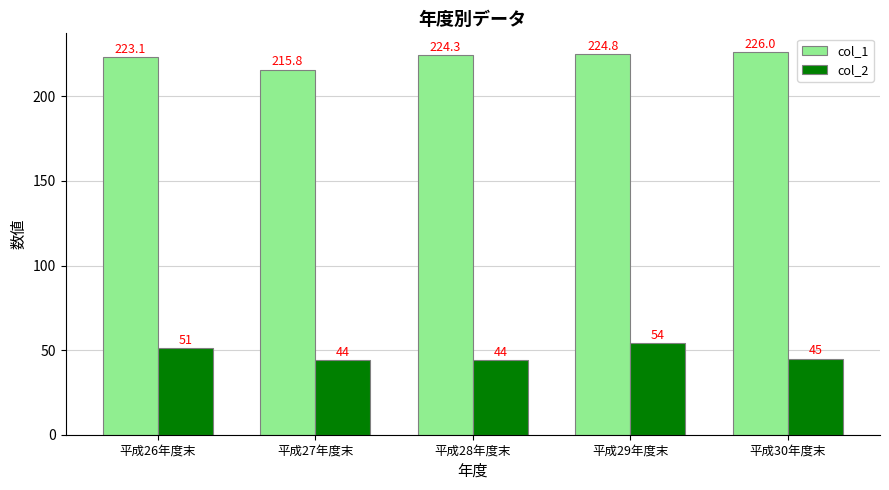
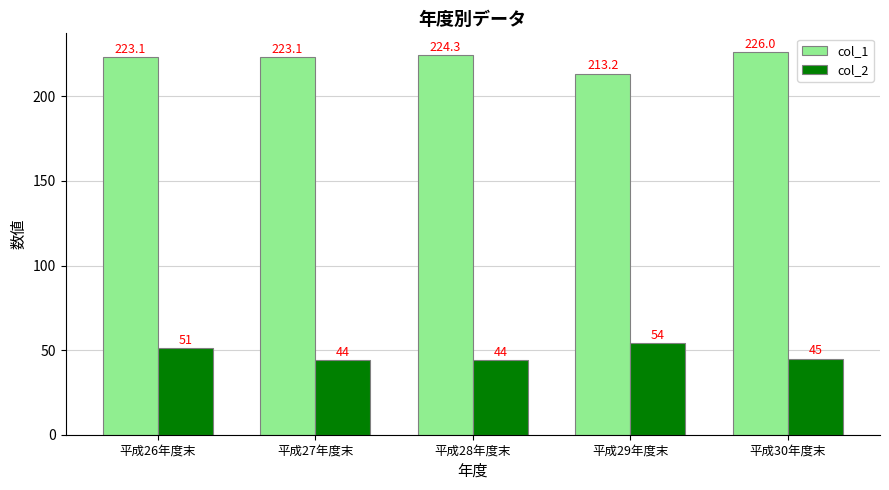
col_1, 平成27年度末: 215.8 -> 223.1
col_1, 平成29年度末: 224.8 -> 213.2
